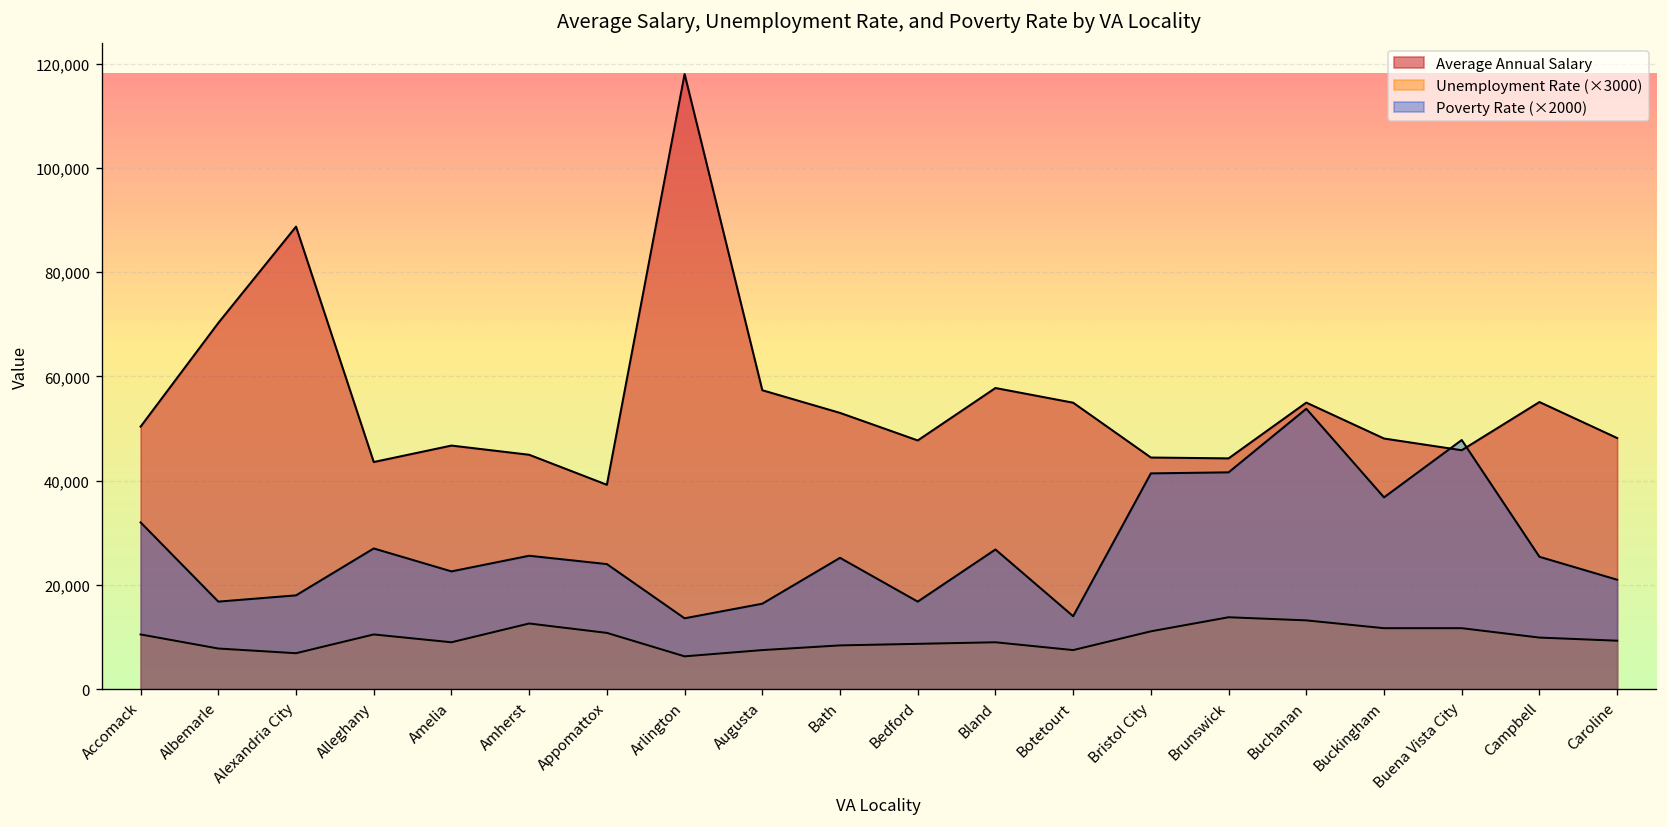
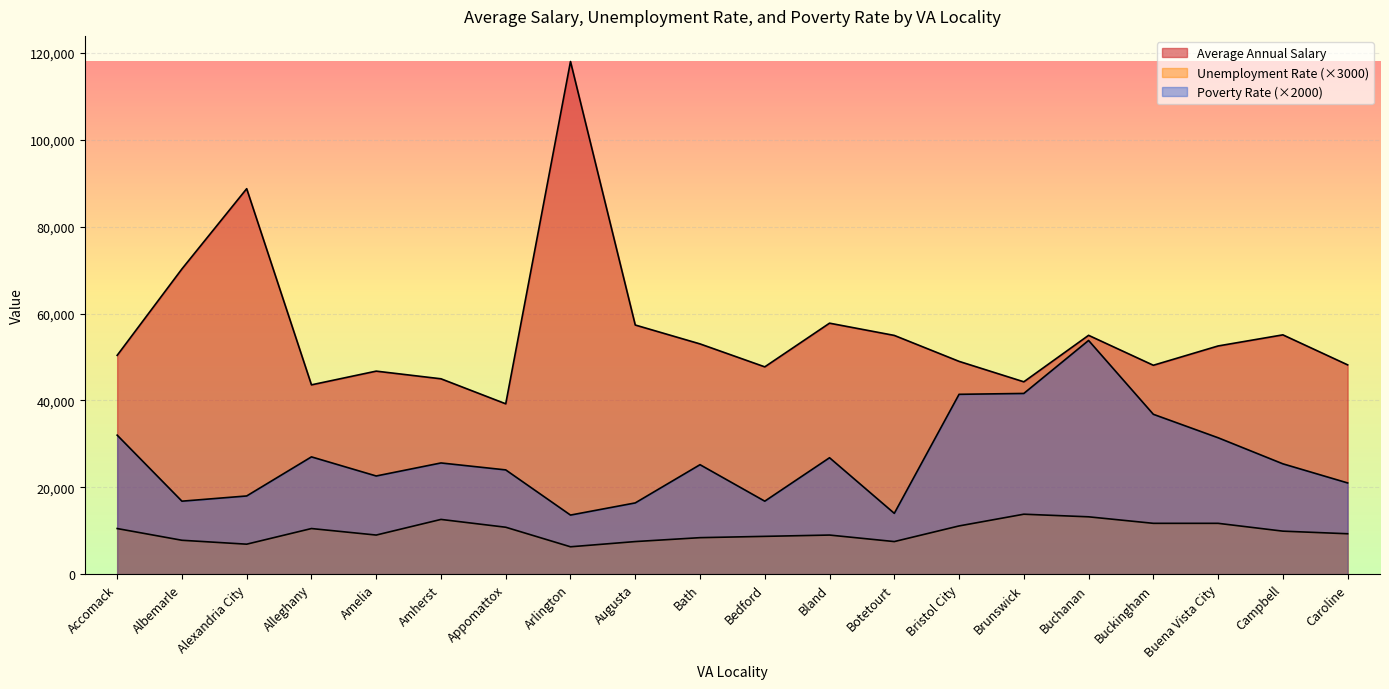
Average Annual Salary, Bristol City: 44,000 -> 49,000
Average Annual Salary, Buena Vista City: 46,000 -> 53,000
Poverty Rate (×2000), Buena Vista City: 48,000 -> 31,000
